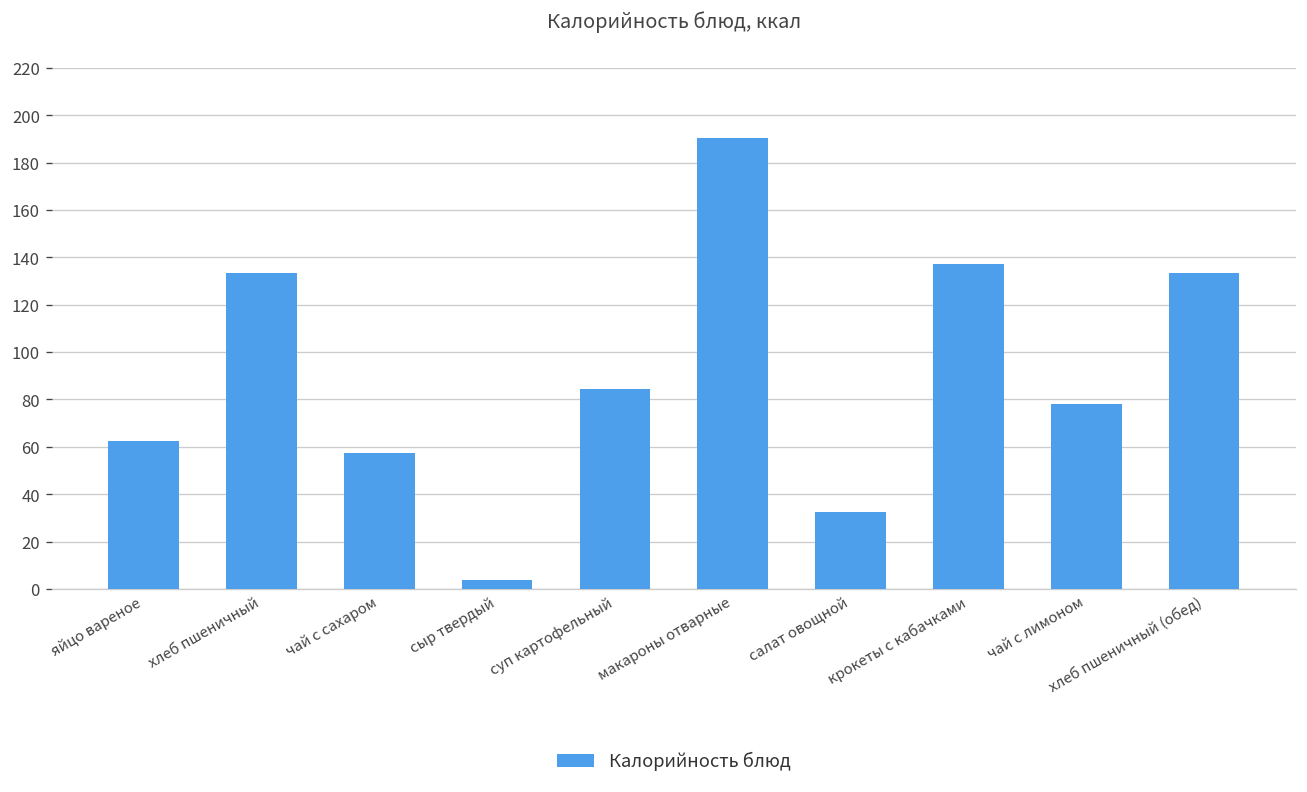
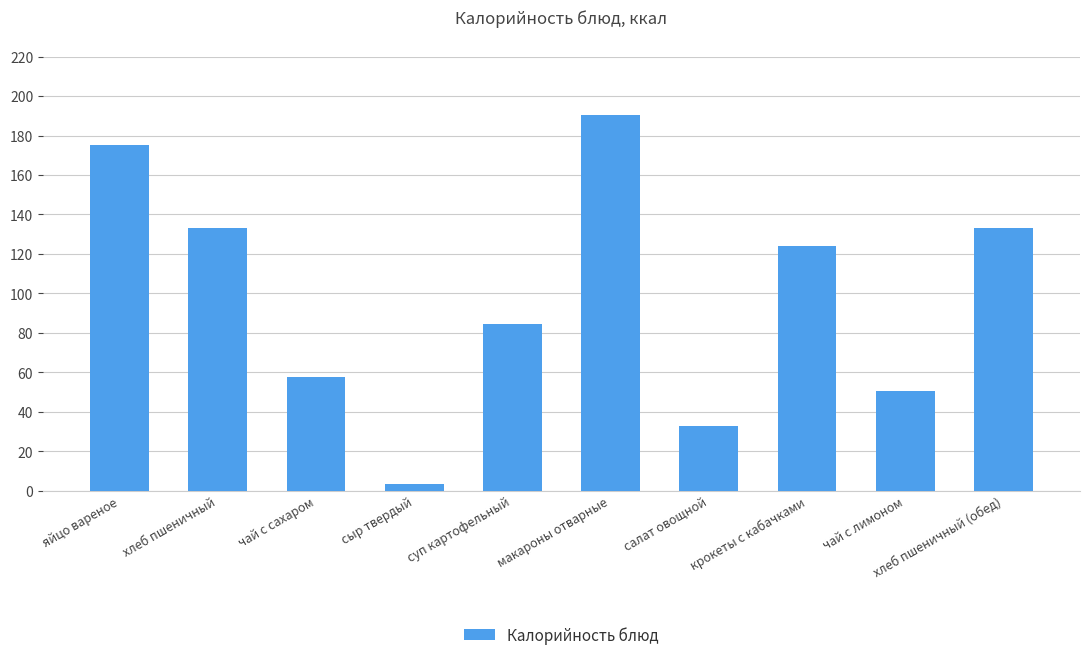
яйцо вареное: 63 -> 175
крокеты с кабачками: 137 -> 124
чай с лимоном: 78 -> 51
